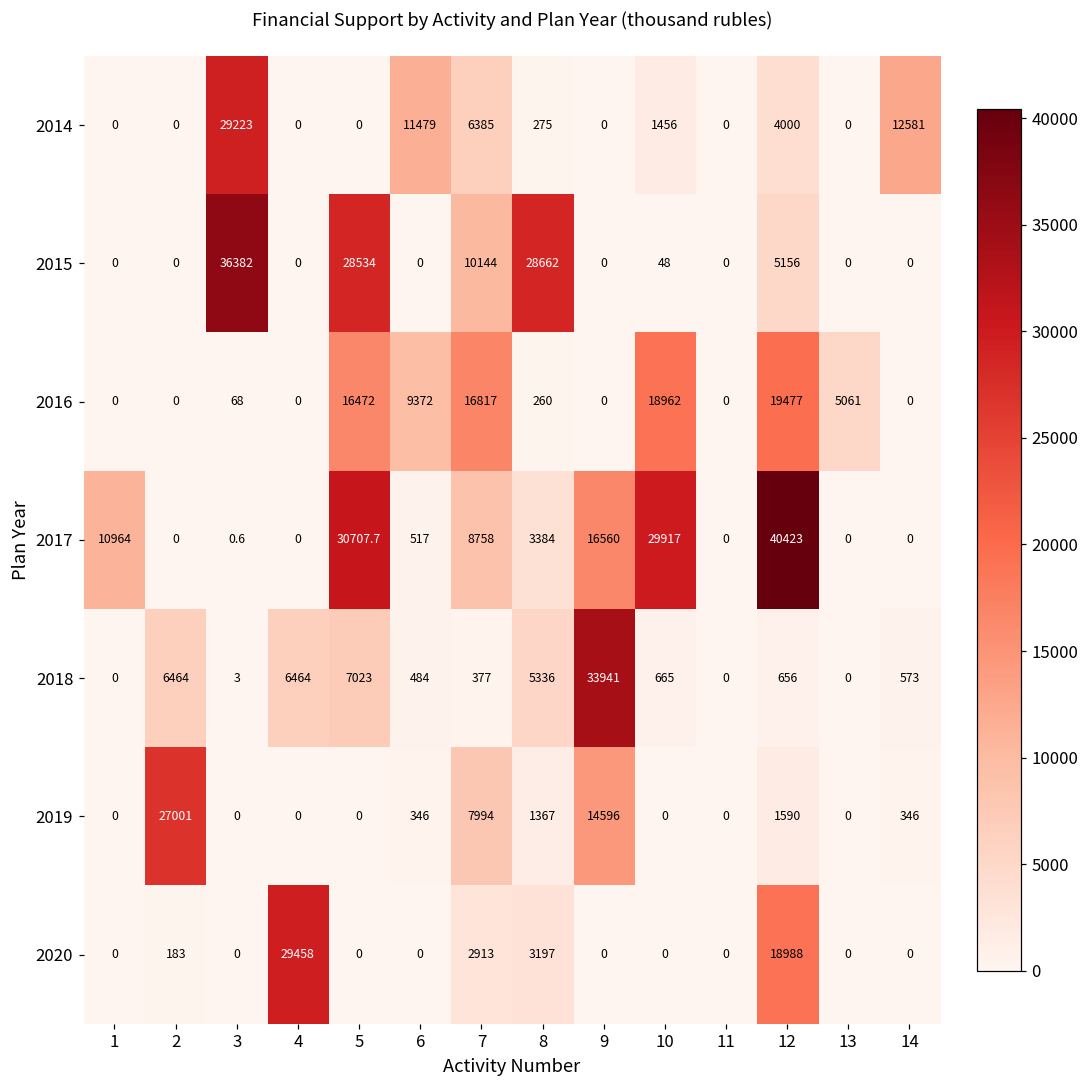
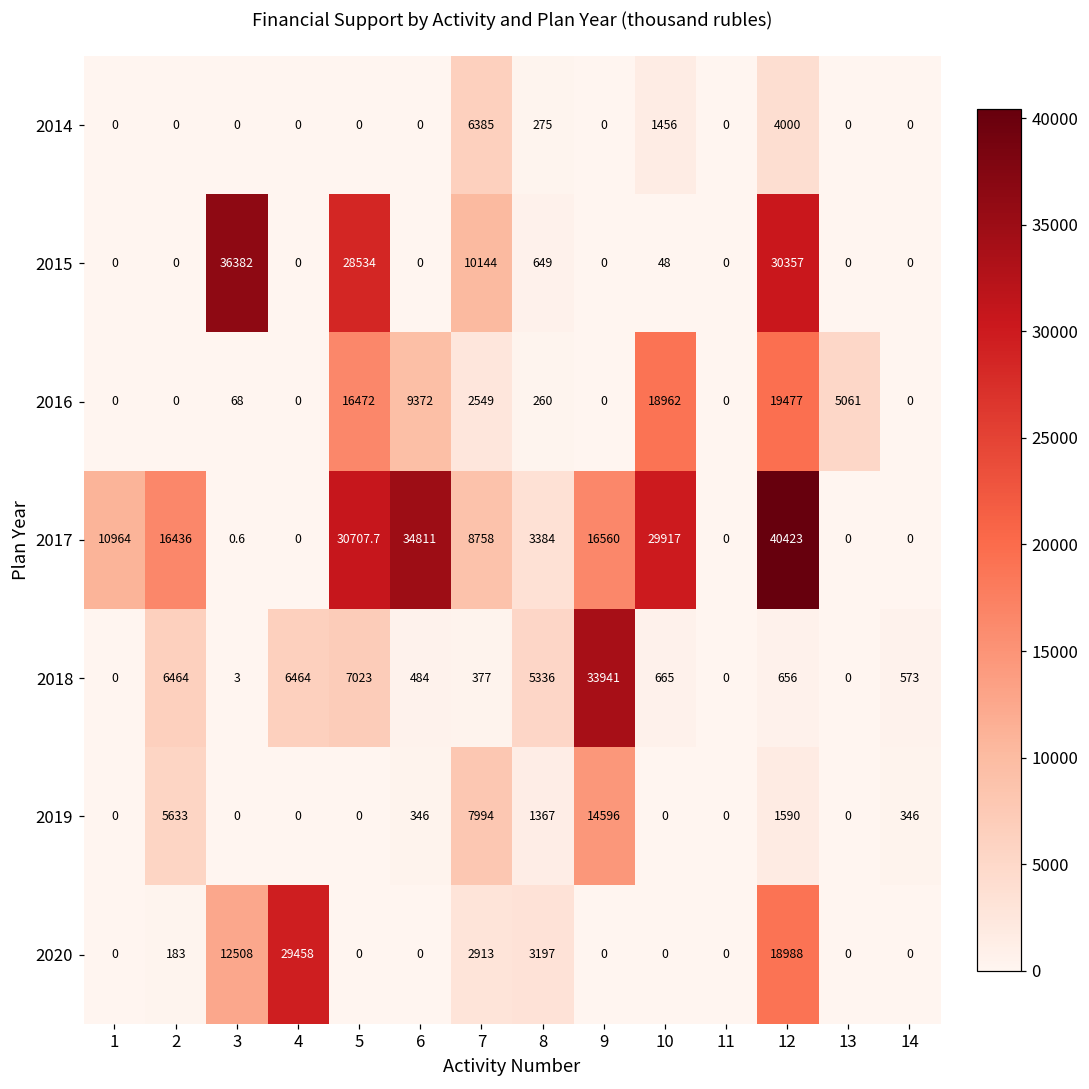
2014, 3: 29223 -> 0
2014, 6: 11479 -> 0
2014, 14: 12581 -> 0
2015, 8: 28662 -> 649
2015, 12: 5156 -> 30357
2016, 7: 16817 -> 2549
2017, 2: 0 -> 16436
2017, 6: 517 -> 34811
2019, 2: 27001 -> 5633
2020, 3: 0 -> 12508
